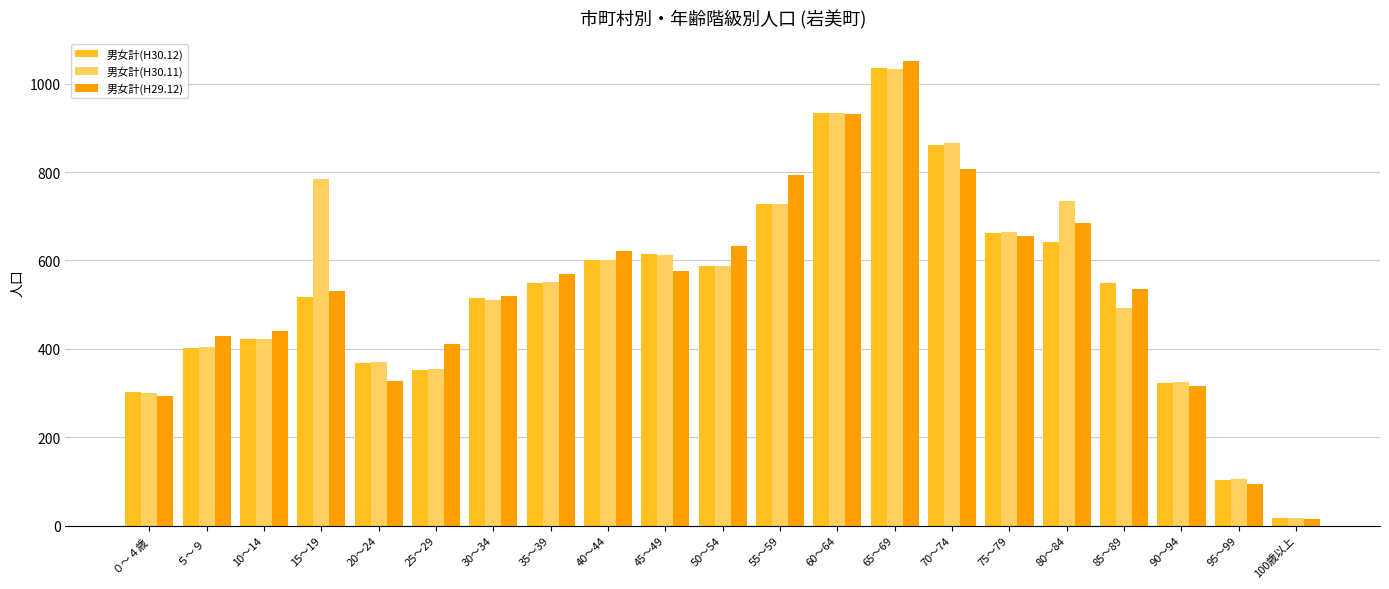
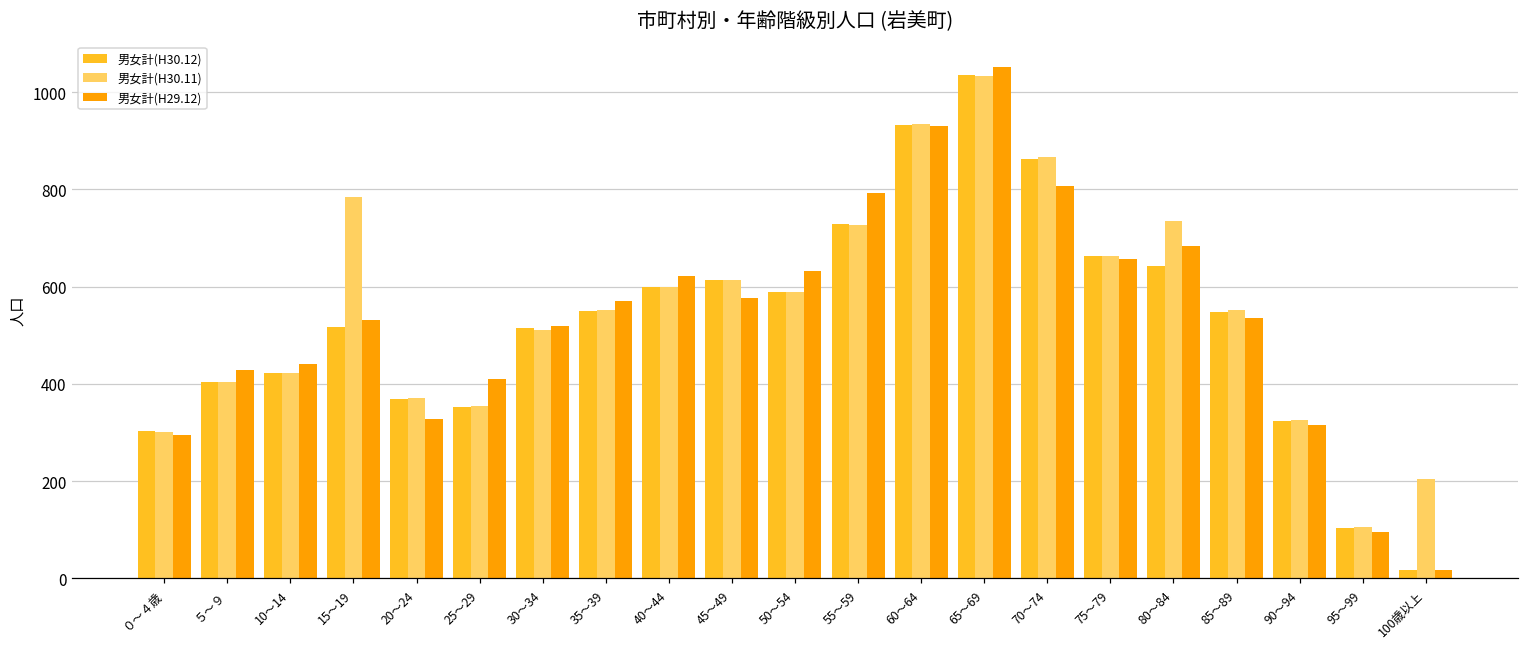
男女計(H30.11), 85～89: 490 -> 550
男女計(H30.11), 100歳以上: 20 -> 200
